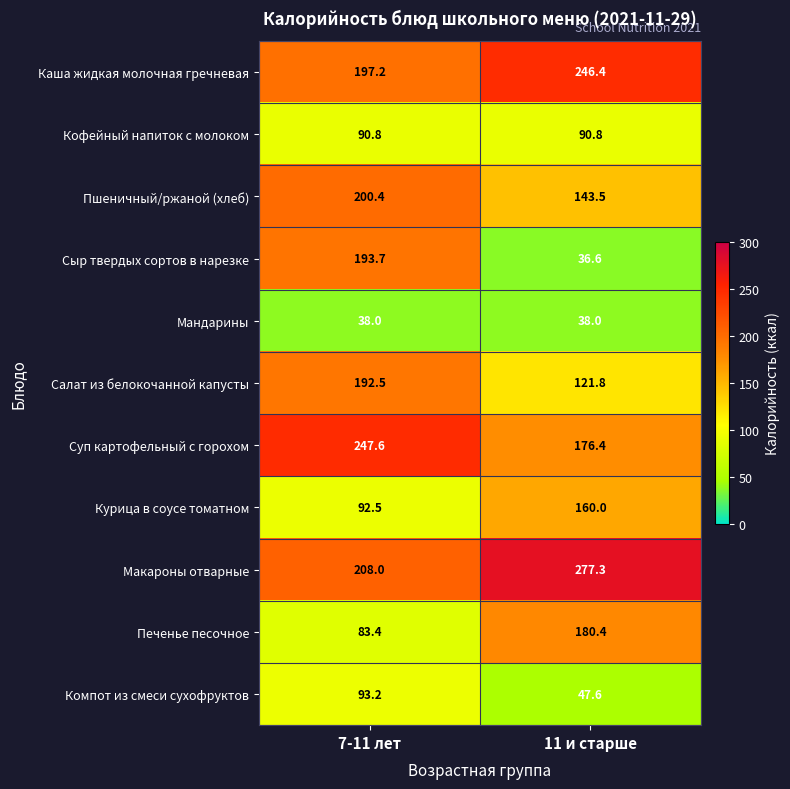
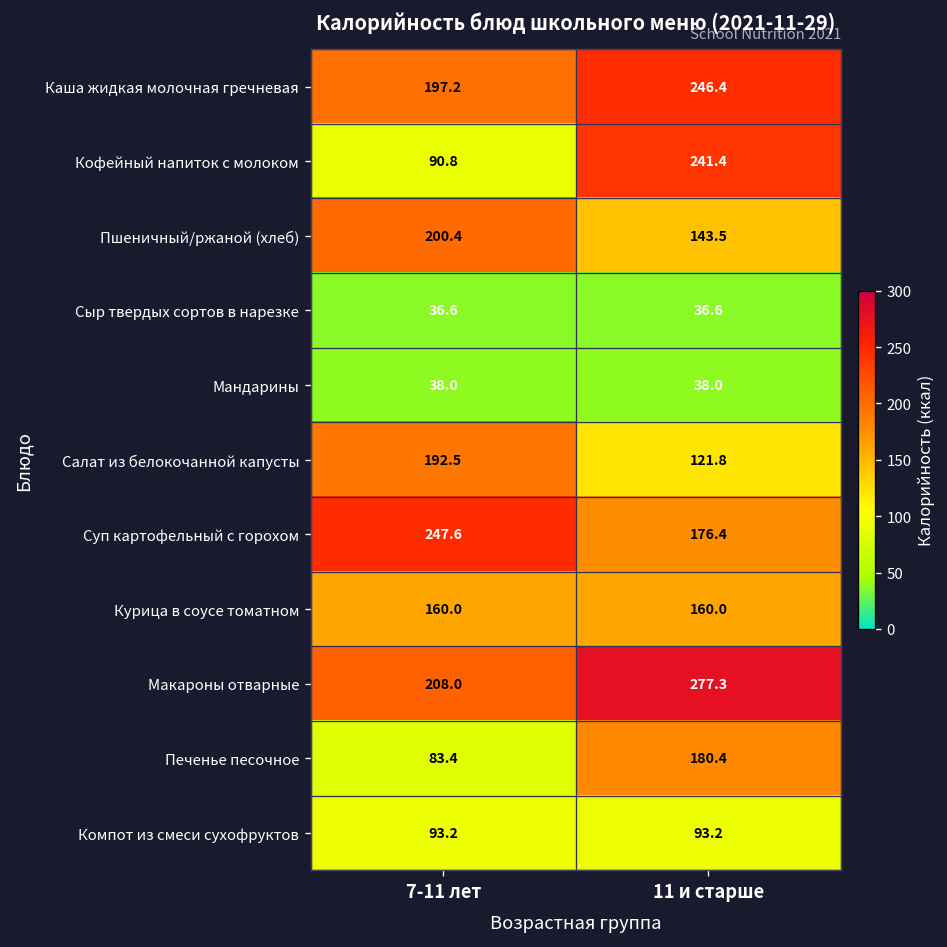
Кофейный напиток с молоком, 11 и старше: 90.8 -> 241.4
Сыр твердых сортов в нарезке, 7-11 лет: 193.7 -> 36.6
Курица в соусе томатном, 7-11 лет: 92.5 -> 160.0
Компот из смеси сухофруктов, 11 и старше: 47.6 -> 93.2
